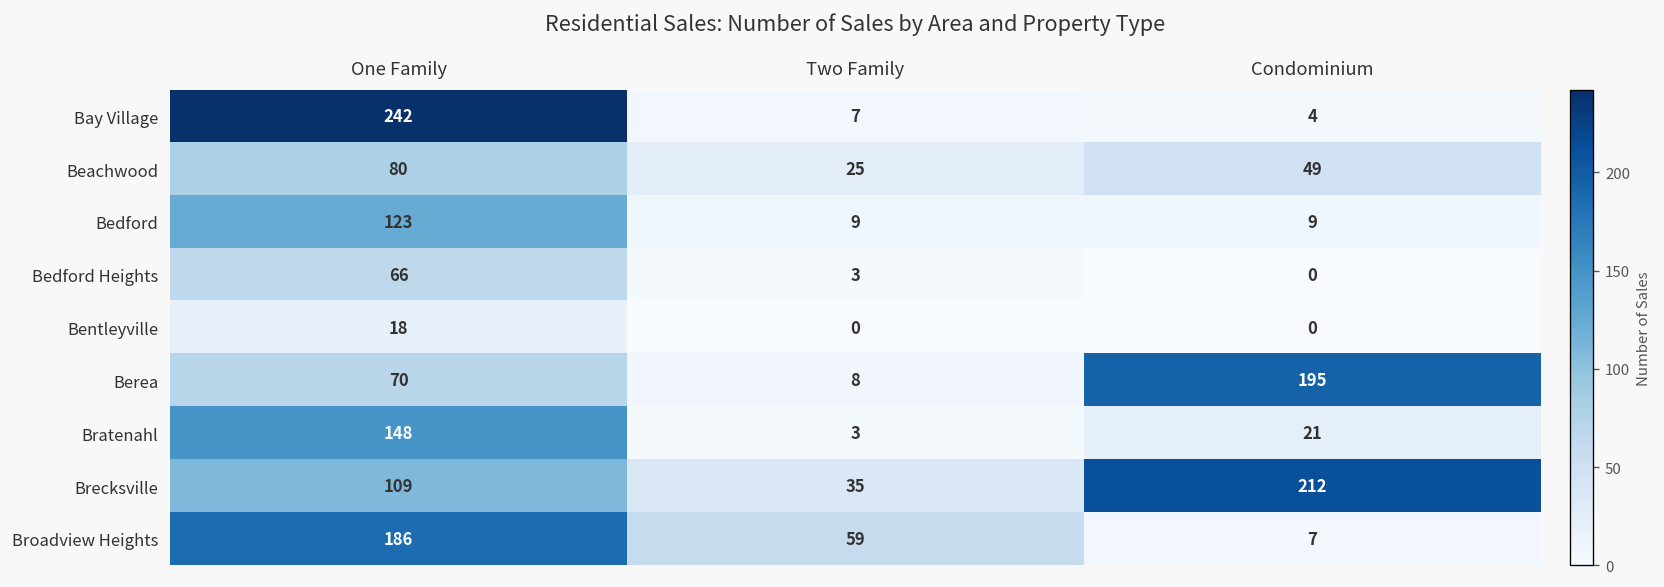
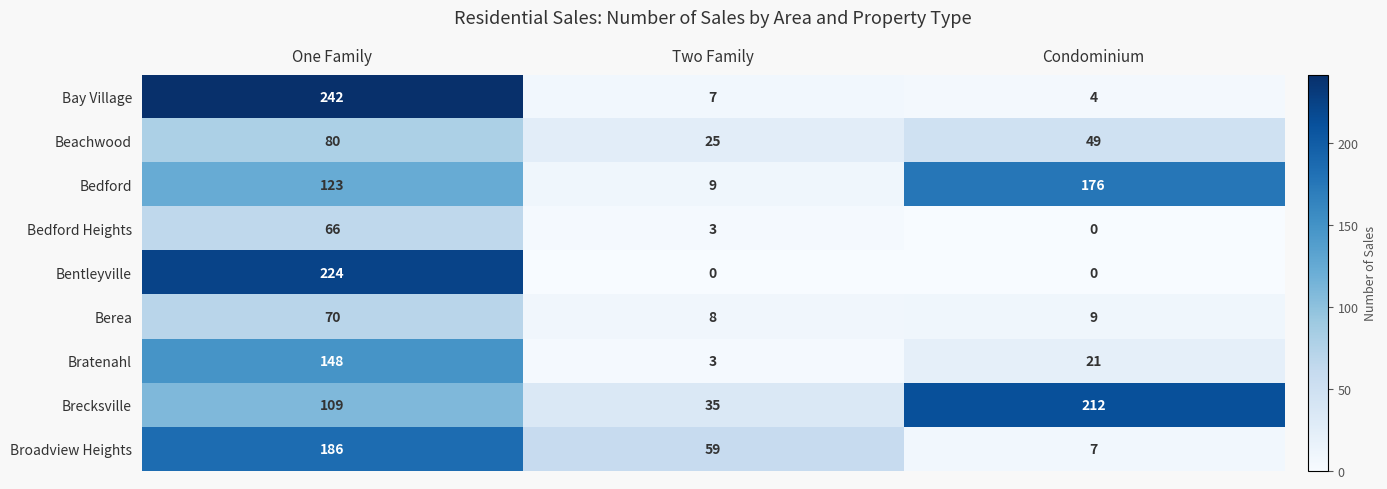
Bedford, Condominium: 9 -> 176
Bentleyville, One Family: 18 -> 224
Berea, Condominium: 195 -> 9
